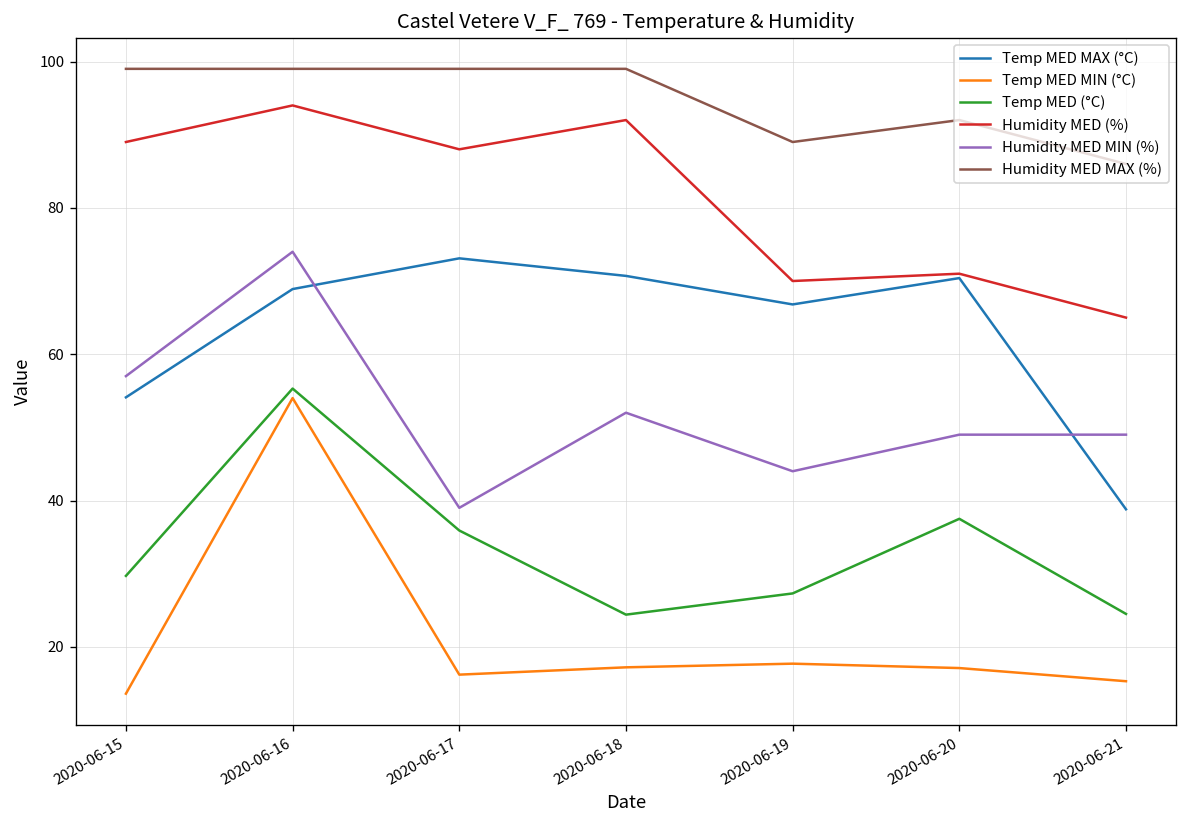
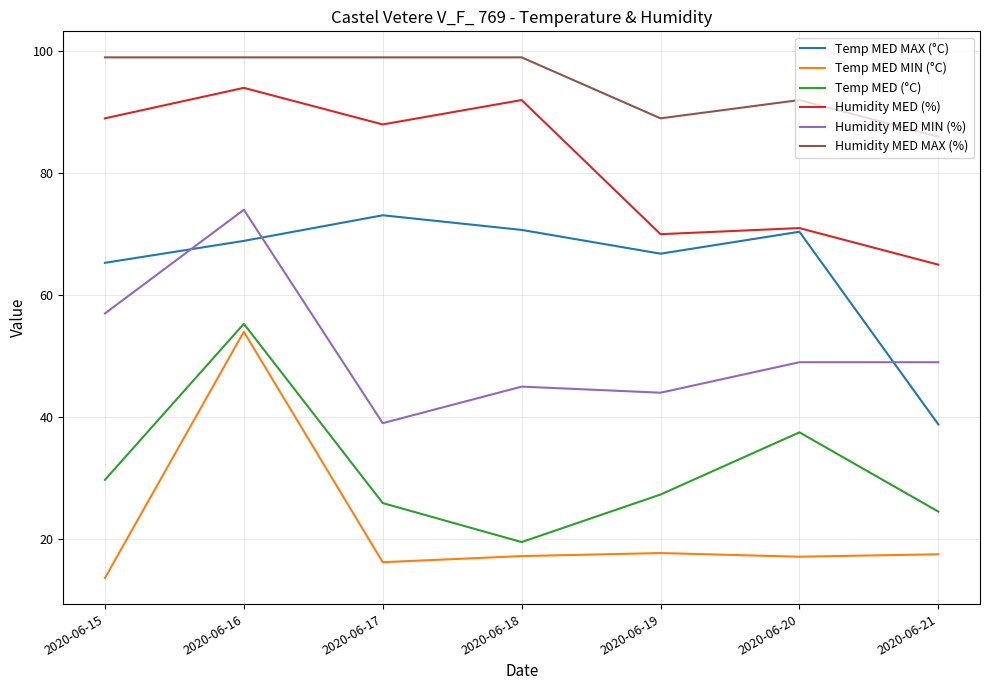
Temp MED MAX (°C), 2020-06-15: 54 -> 65
Temp MED (°C), 2020-06-17: 36 -> 26
Temp MED (°C), 2020-06-18: 24 -> 20
Humidity MED MIN (%), 2020-06-18: 52 -> 45
Temp MED MIN (°C), 2020-06-21: 15 -> 18
